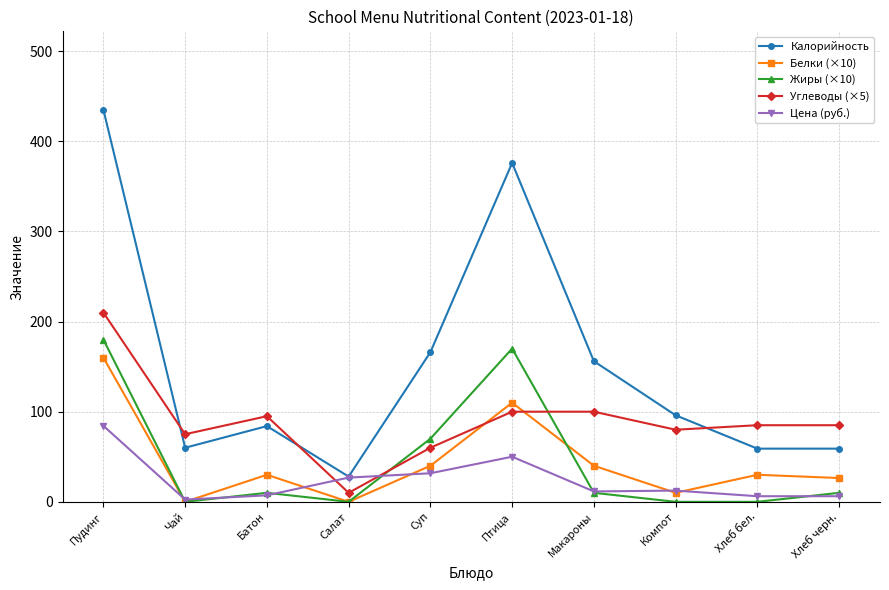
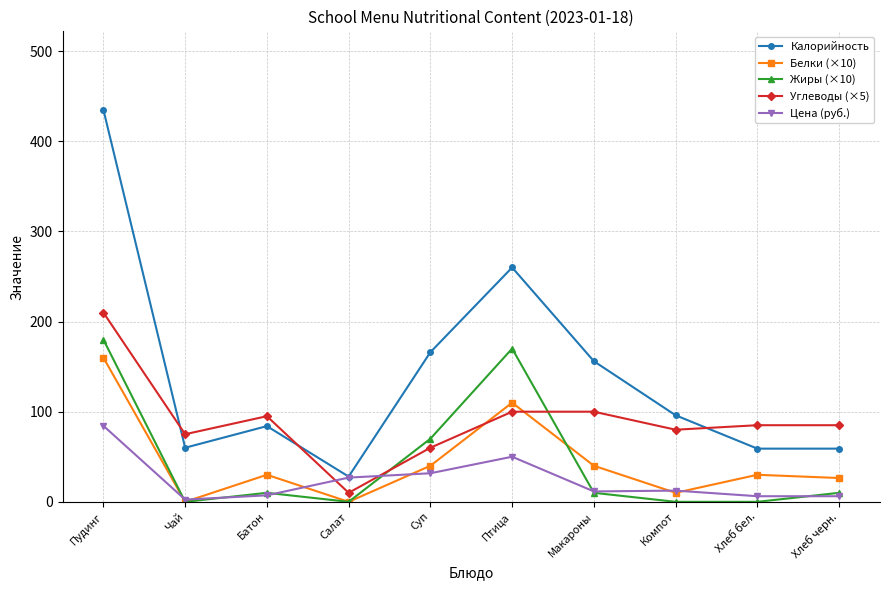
Калорийность, Птица: 380 -> 260
